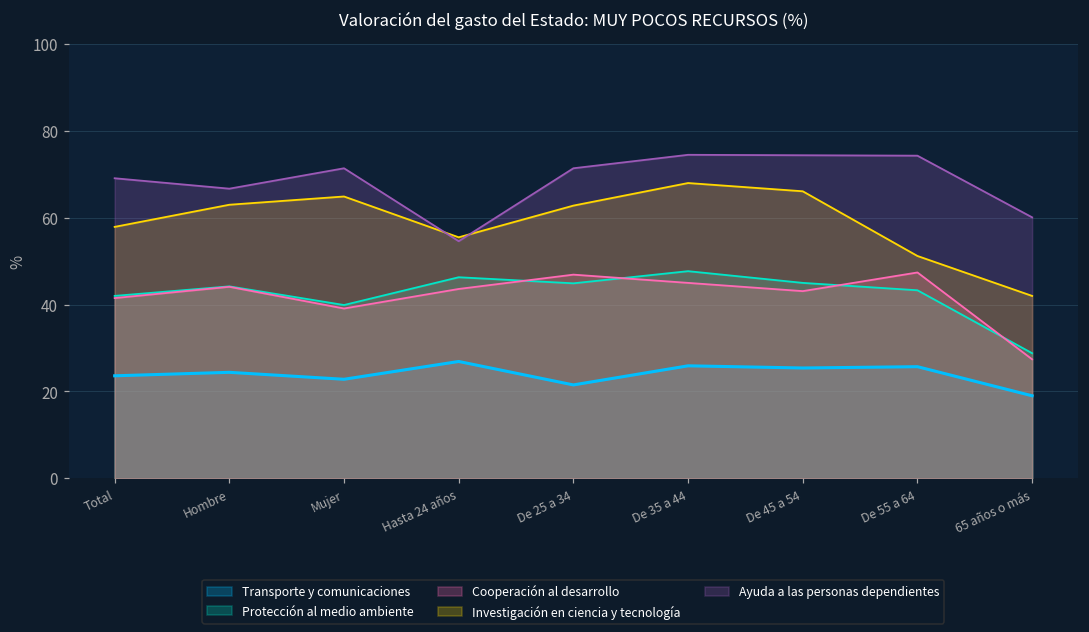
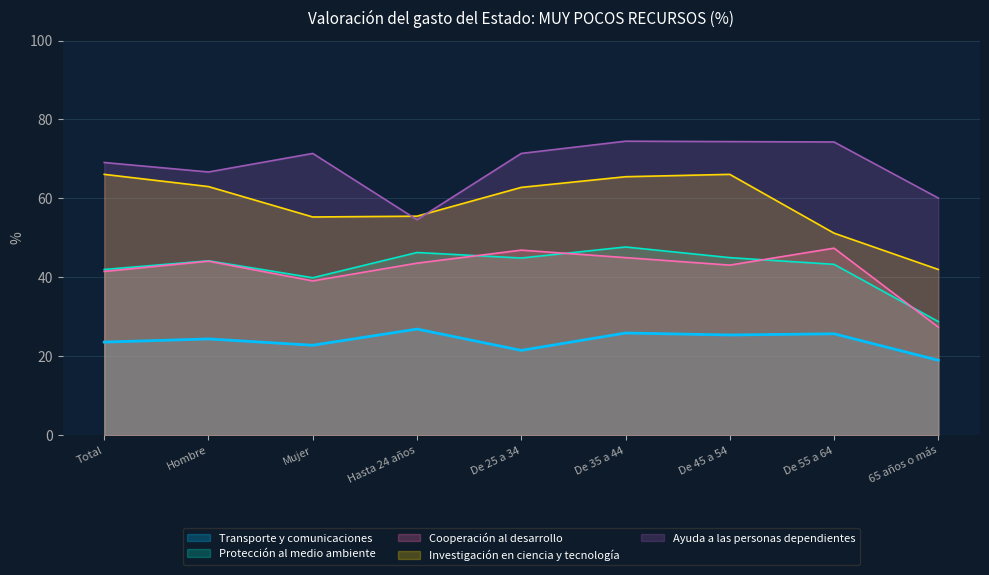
Investigación en ciencia y tecnología, Total: 58 -> 66
Investigación en ciencia y tecnología, Mujer: 65 -> 55
Investigación en ciencia y tecnología, De 35 a 44: 68 -> 66
